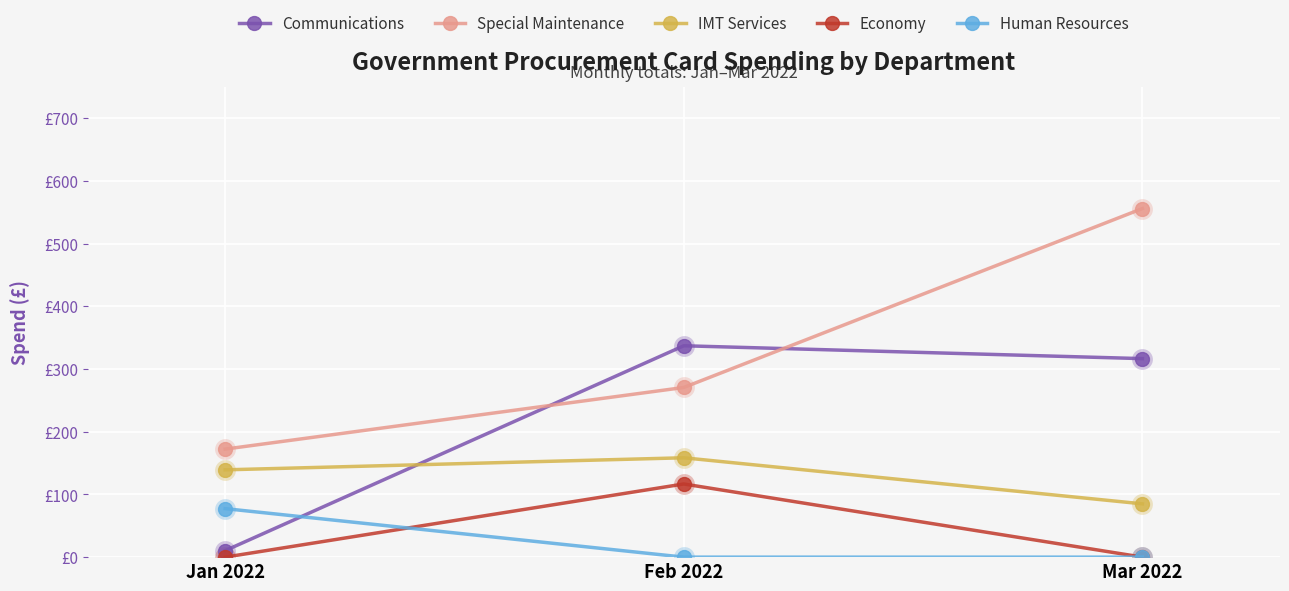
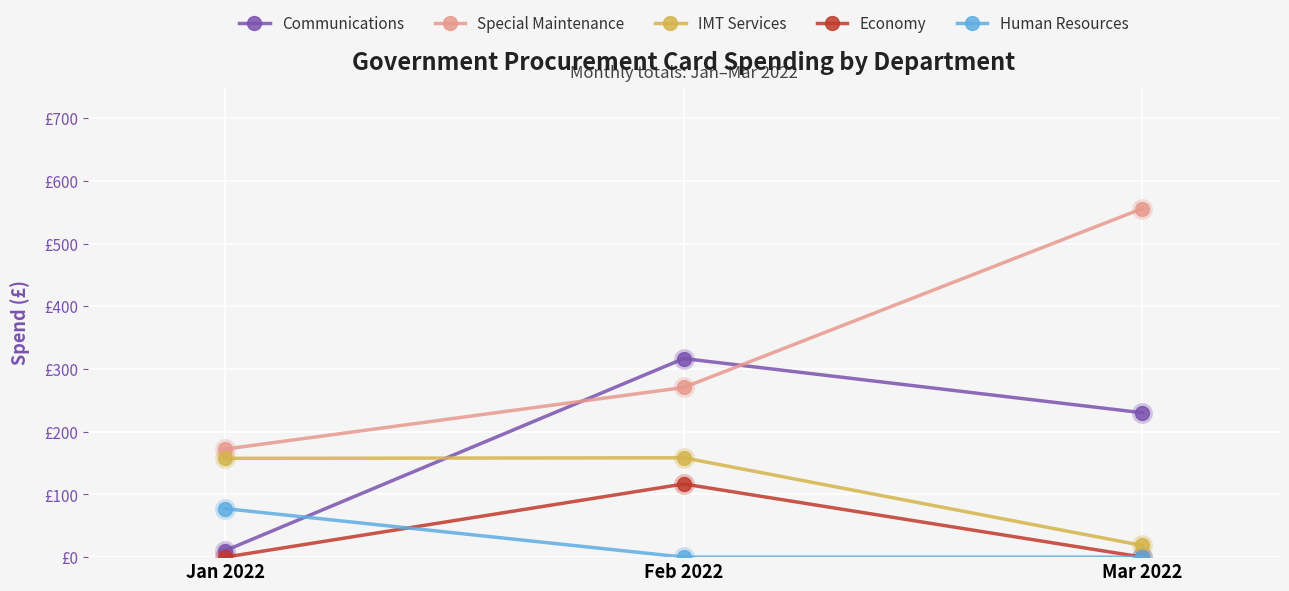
IMT Services, Jan 2022: £140 -> £160
Communications, Feb 2022: £340 -> £320
Communications, Mar 2022: £320 -> £230
IMT Services, Mar 2022: £90 -> £20
